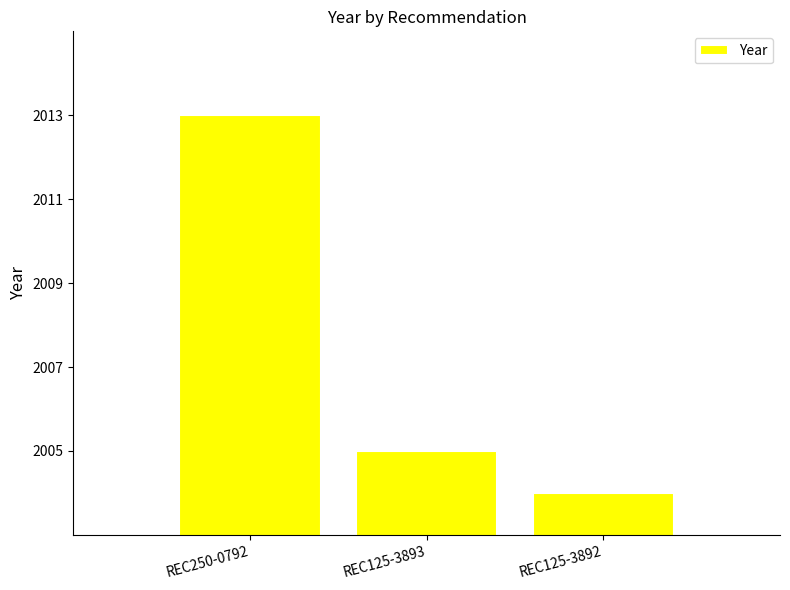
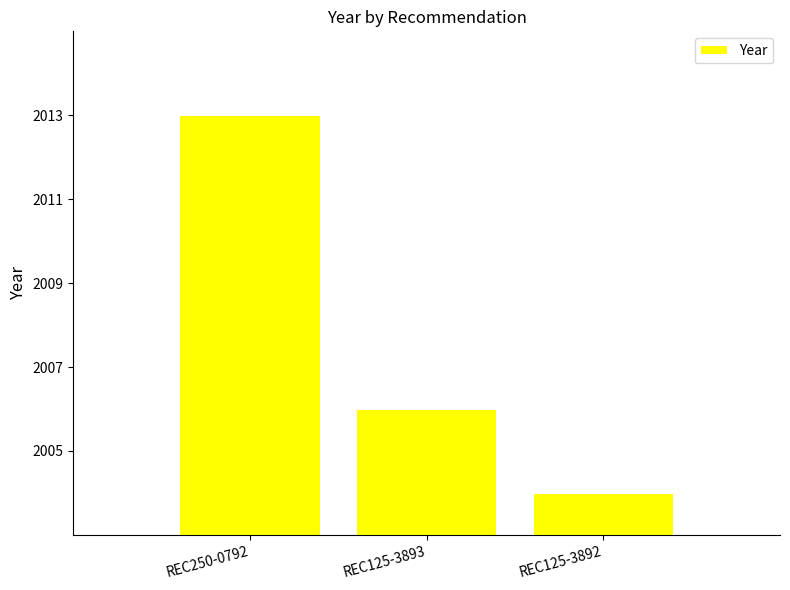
REC125-3893: 2005 -> 2006
